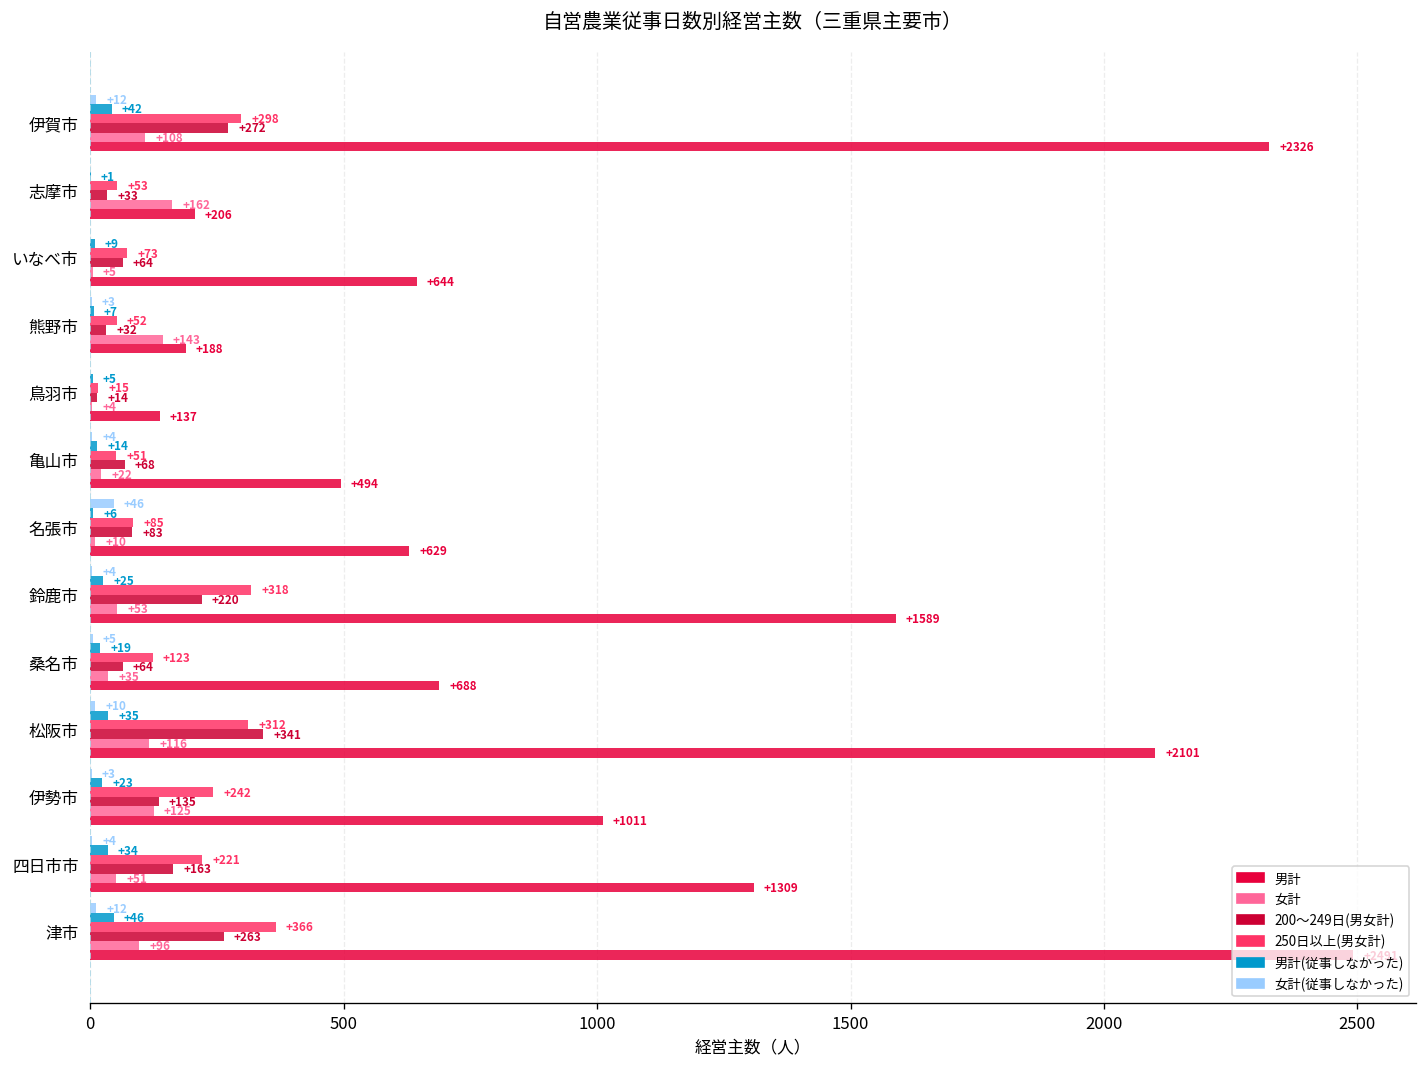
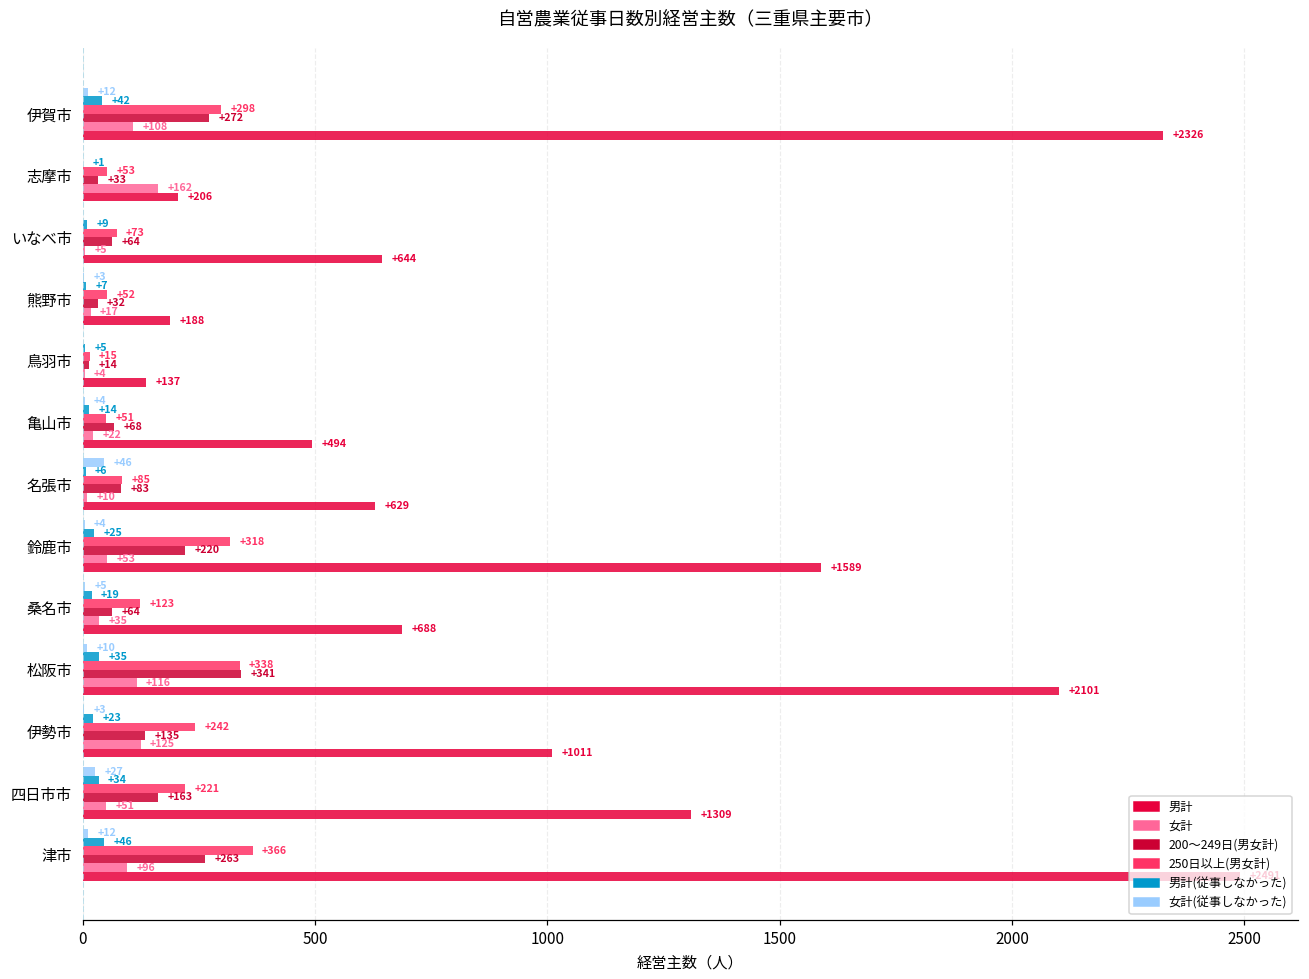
女計, 熊野市: +143 -> +17
250日以上(男女計), 松阪市: +312 -> +338
女計(従事しなかった), 四日市市: +4 -> +27
